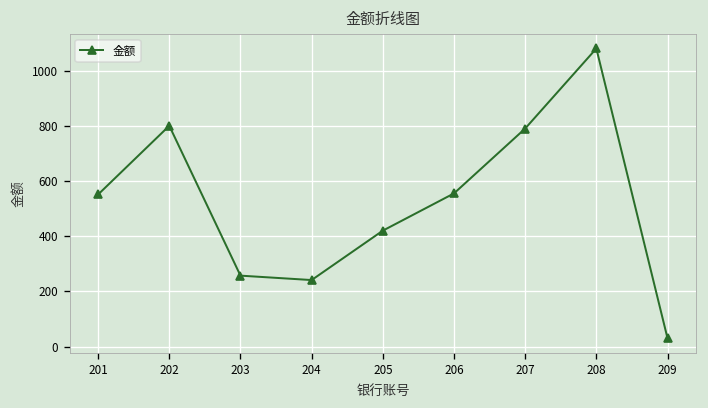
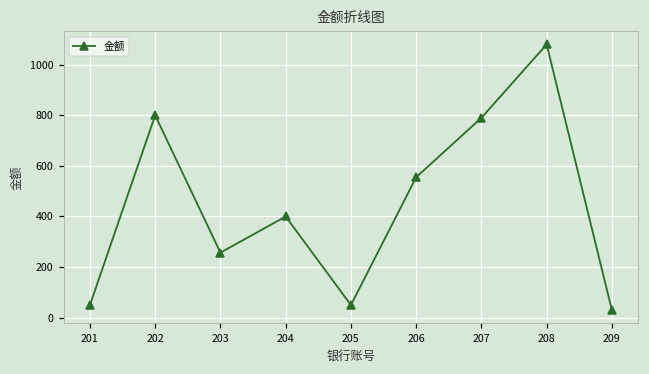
201: 550 -> 50
204: 240 -> 400
205: 420 -> 50
